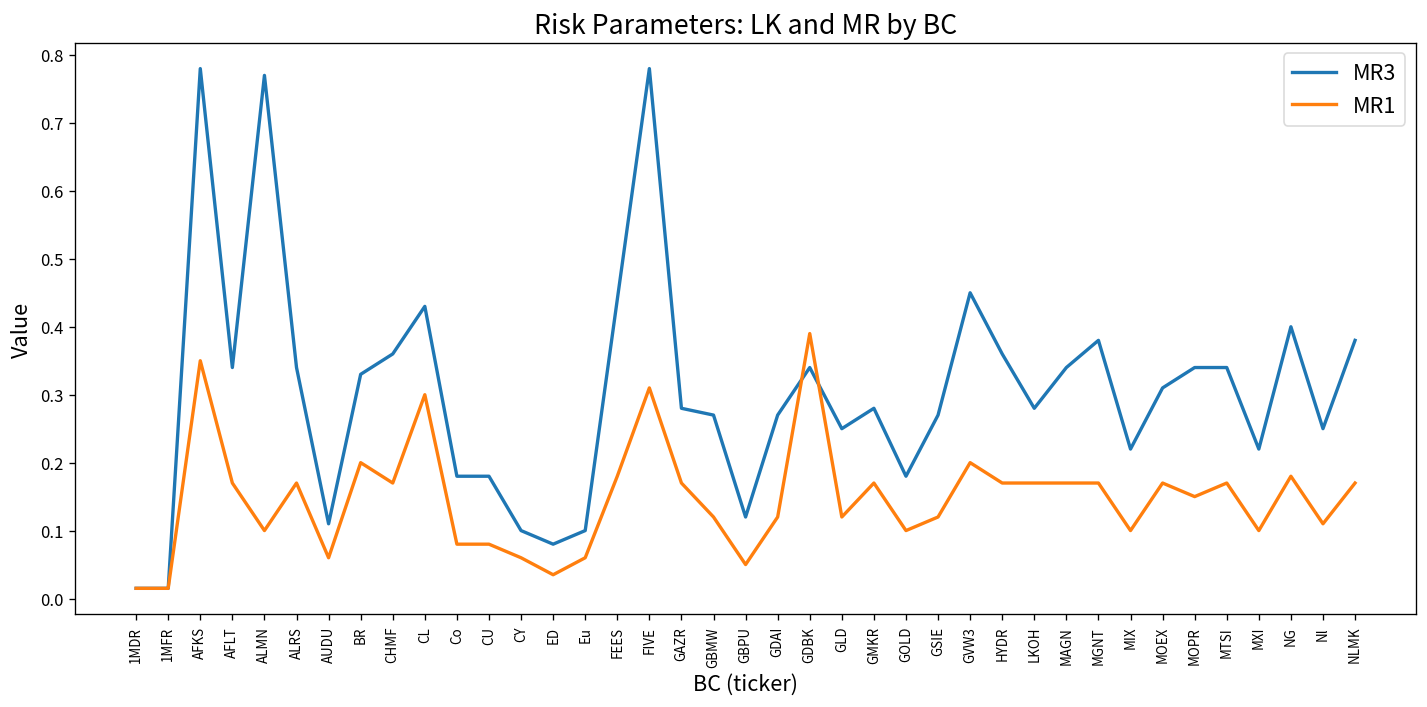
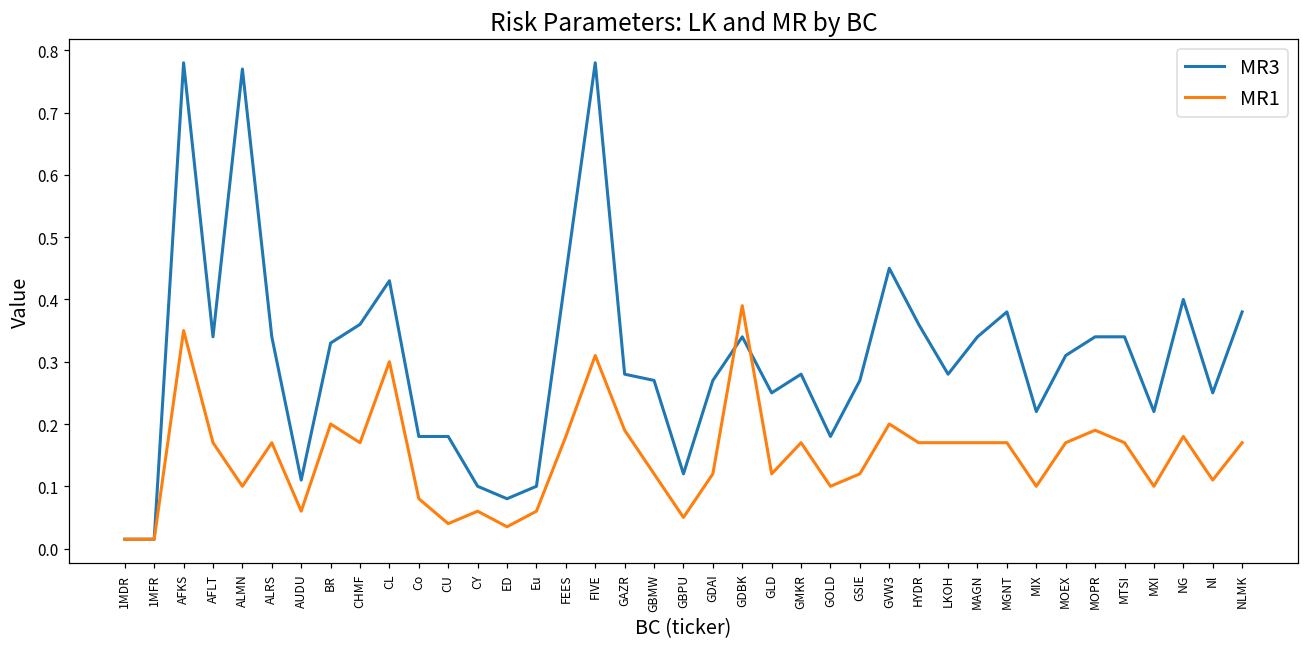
MR1, CU: 0.08 -> 0.04
MR1, GAZR: 0.17 -> 0.19
MR1, MOPR: 0.15 -> 0.19
